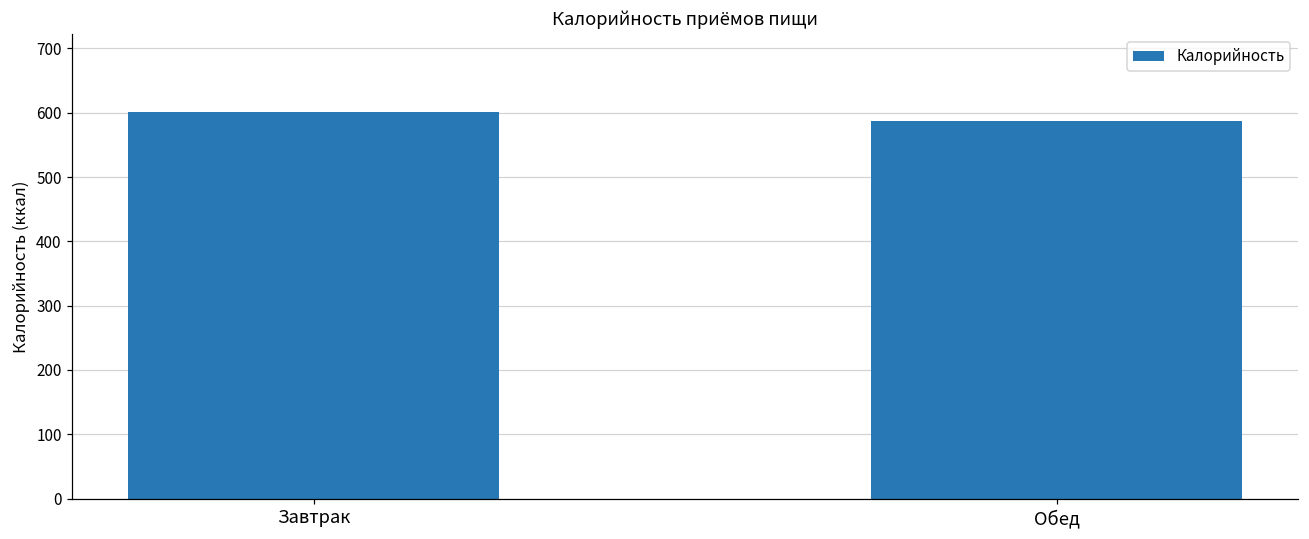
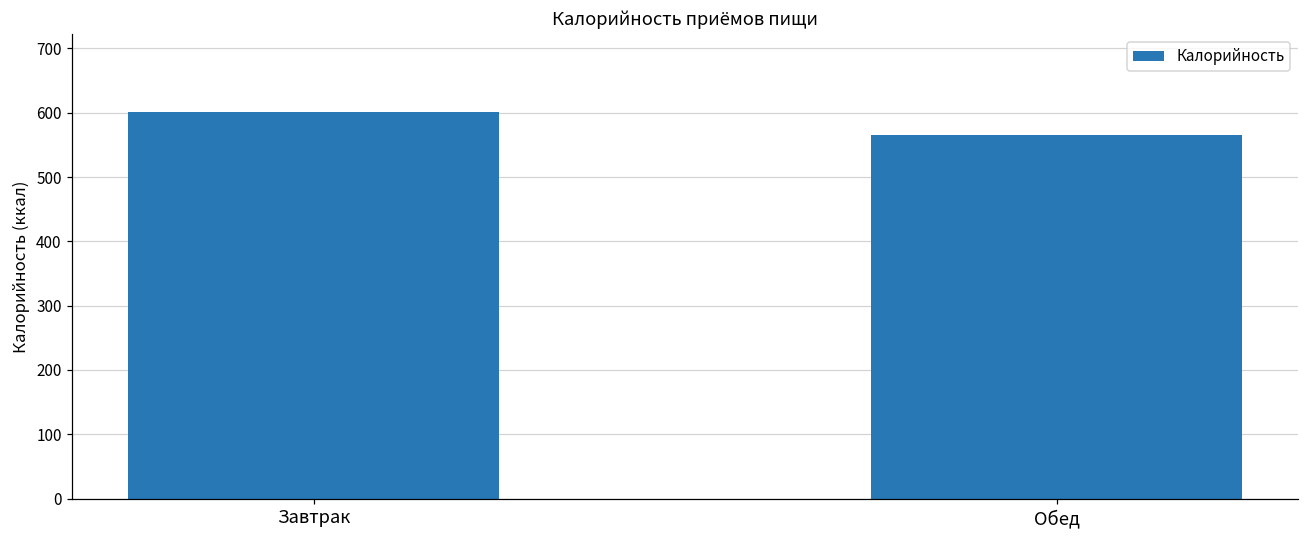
Обед: 590 -> 570
